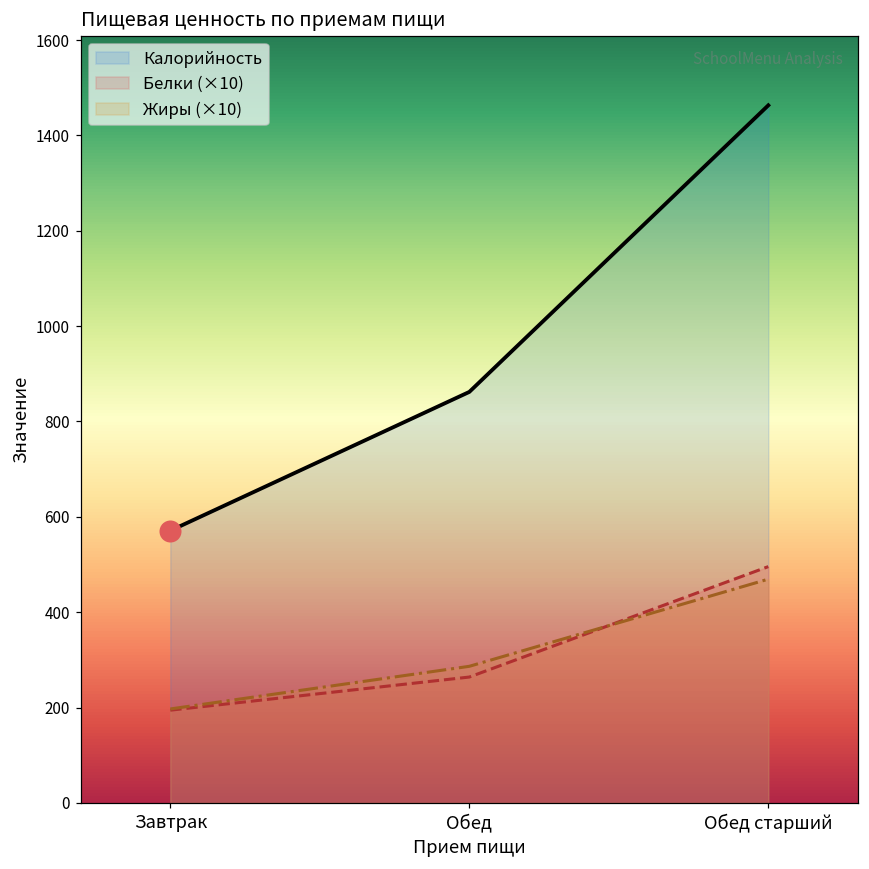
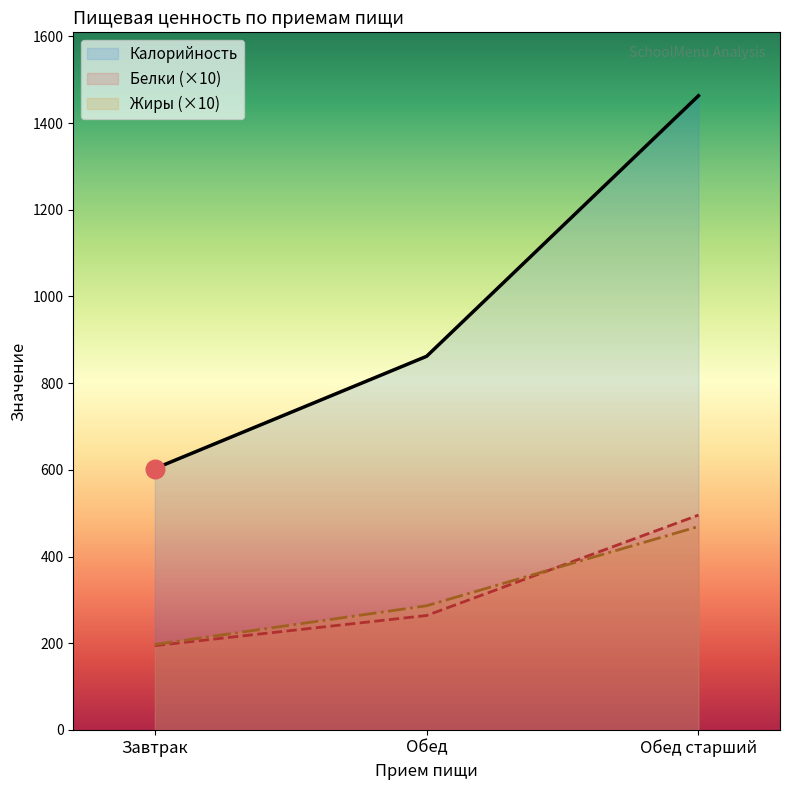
Калорийность, Завтрак: 570 -> 600
